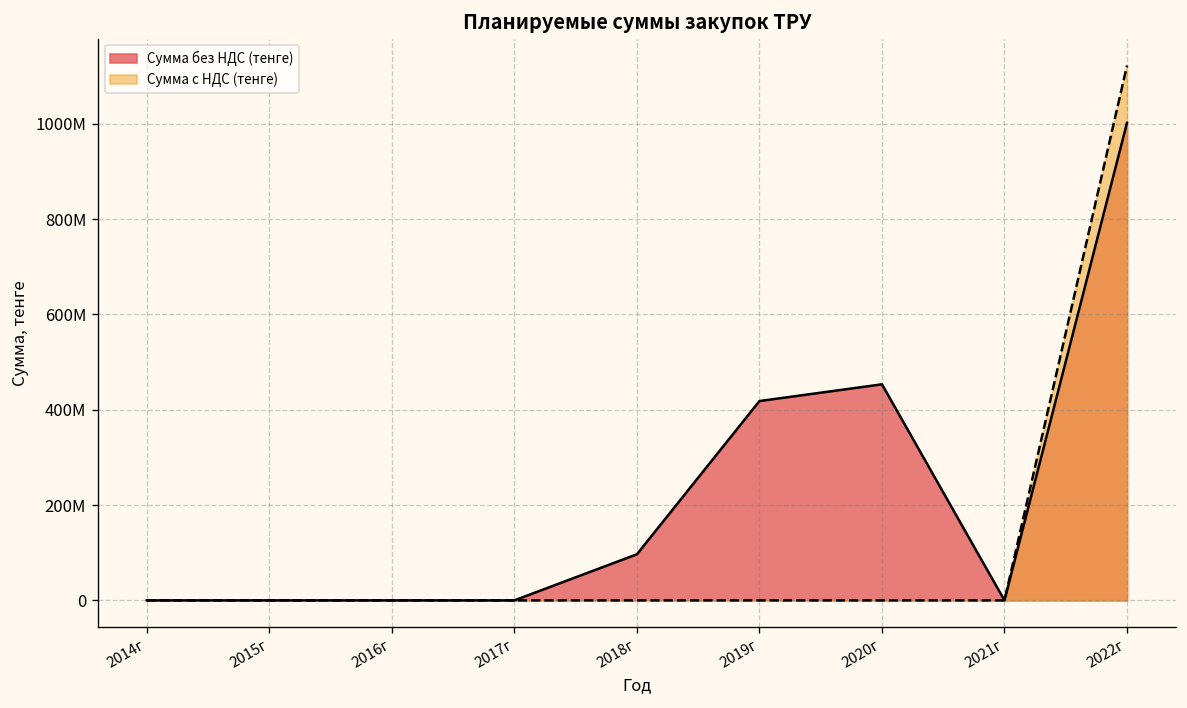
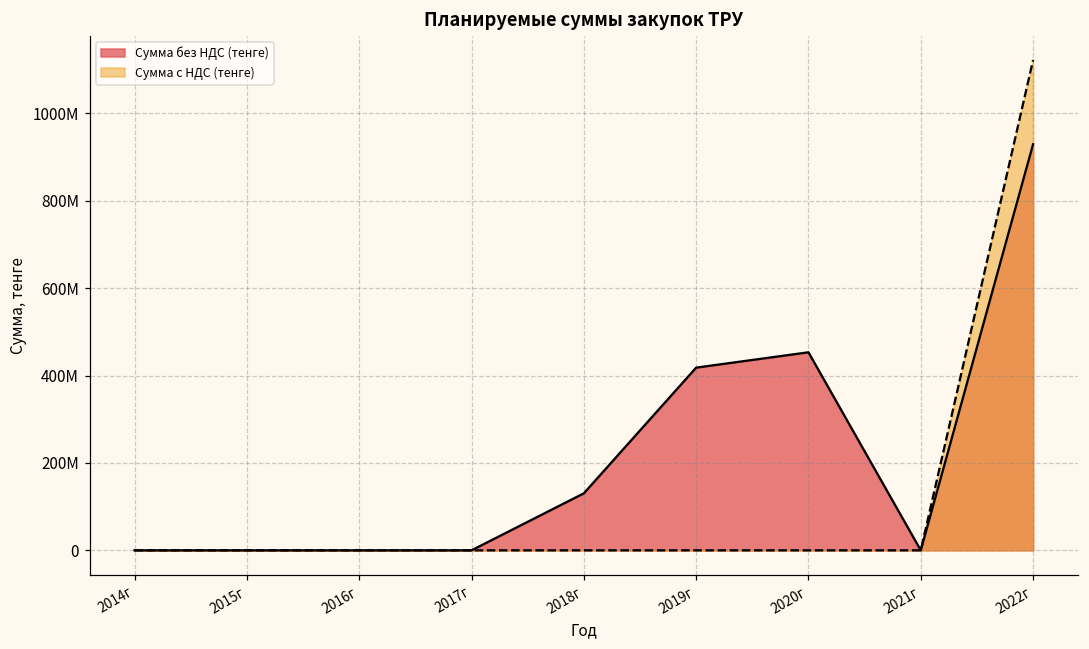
Сумма без НДС (тенге), 2018г: 100000000 -> 130000000
Сумма без НДС (тенге), 2022г: 1000000000 -> 930000000
